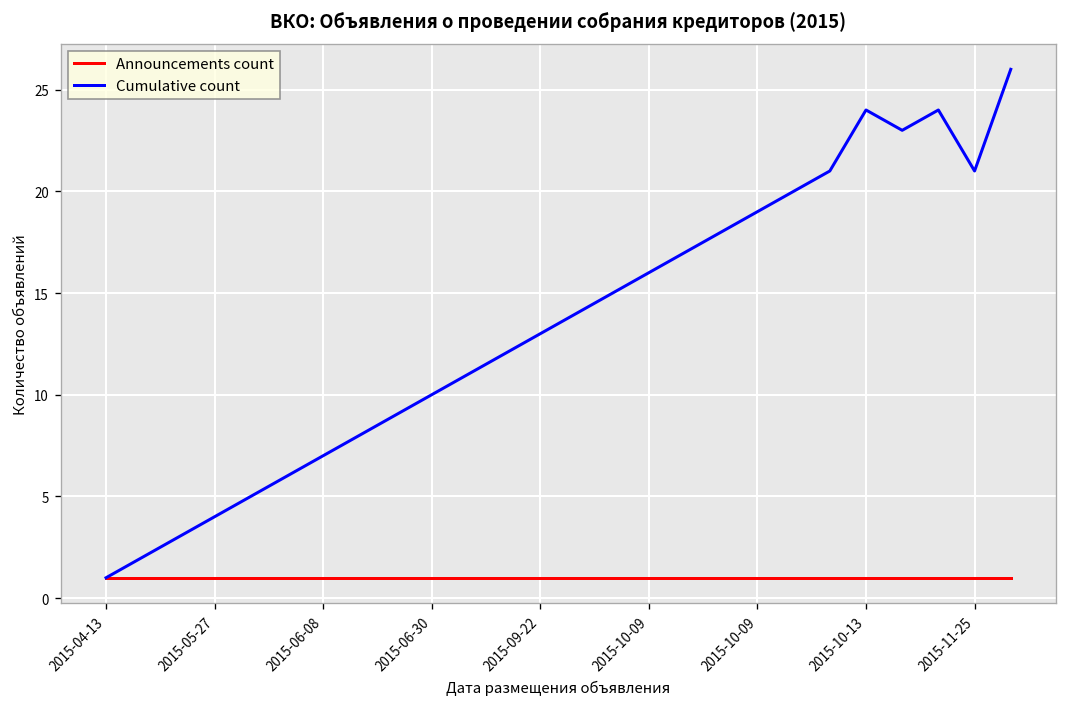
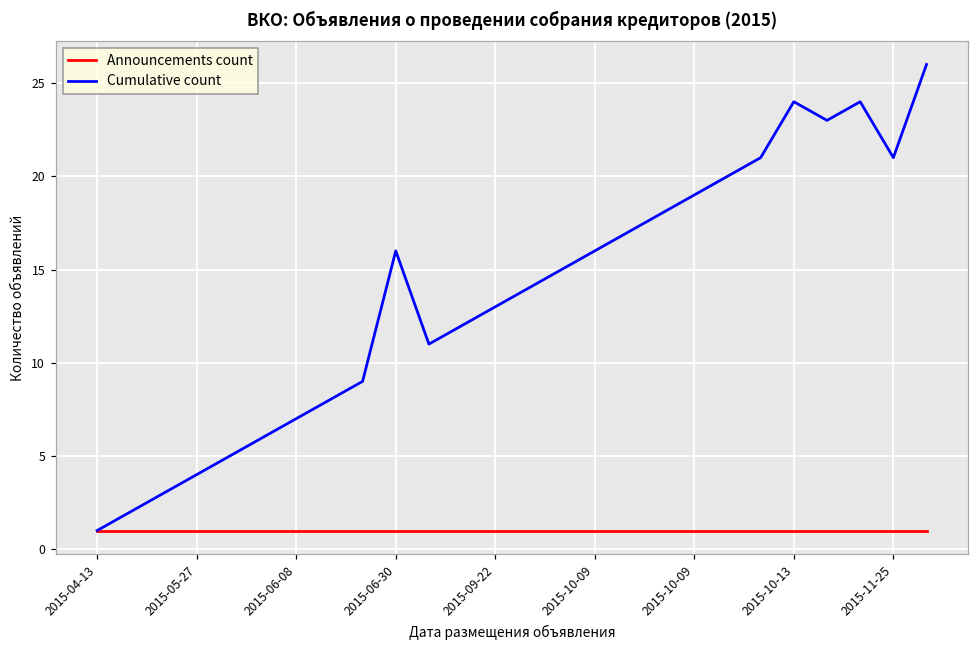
Cumulative count, 2015-06-30: 10 -> 16
